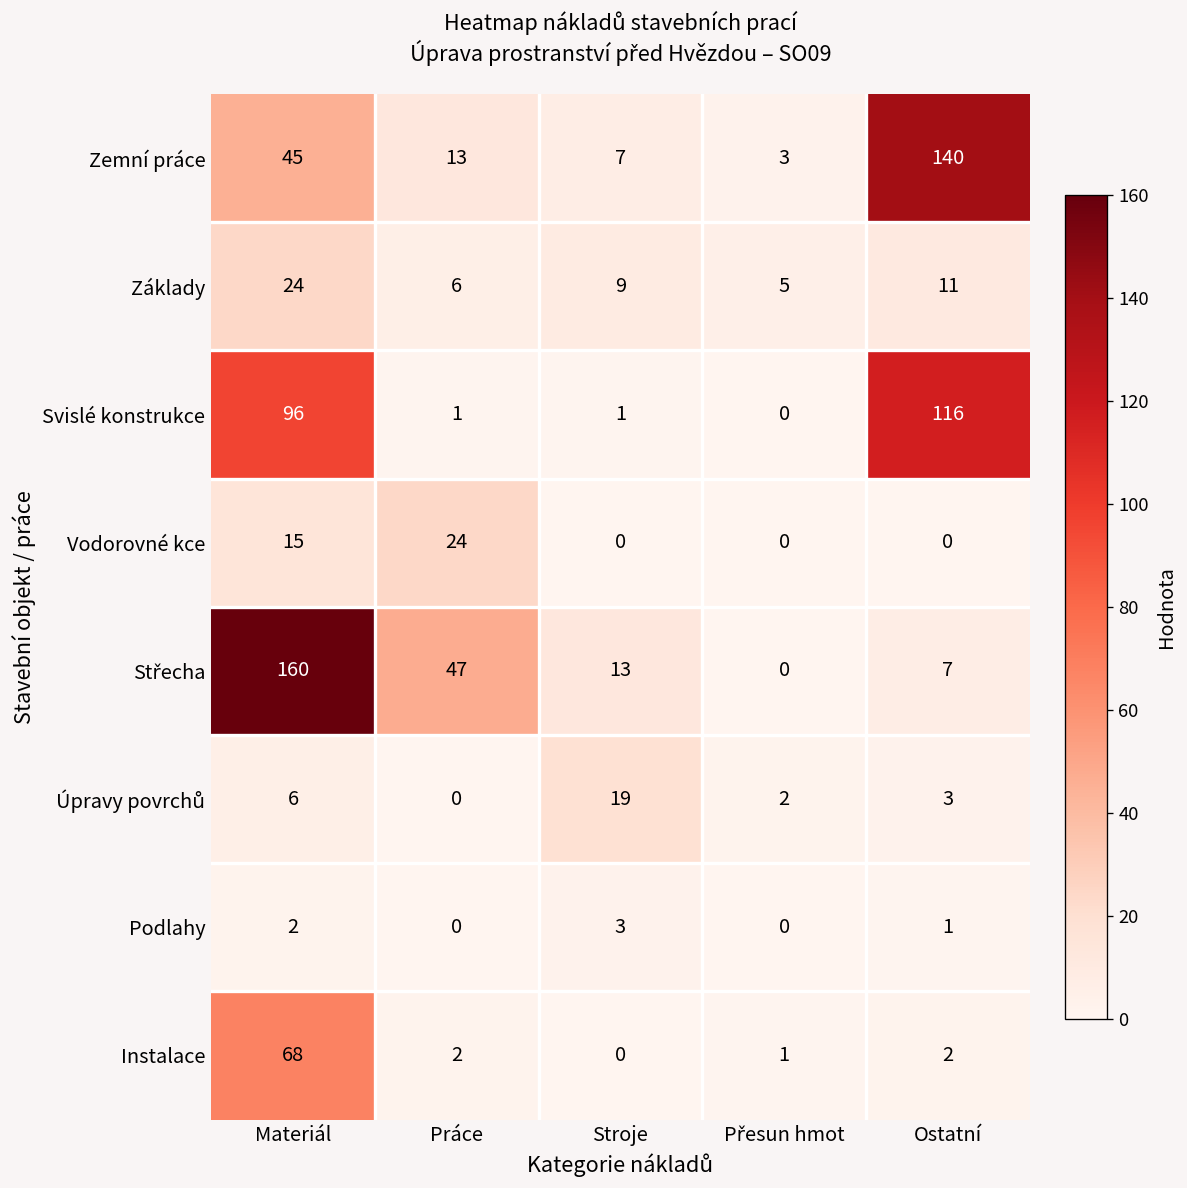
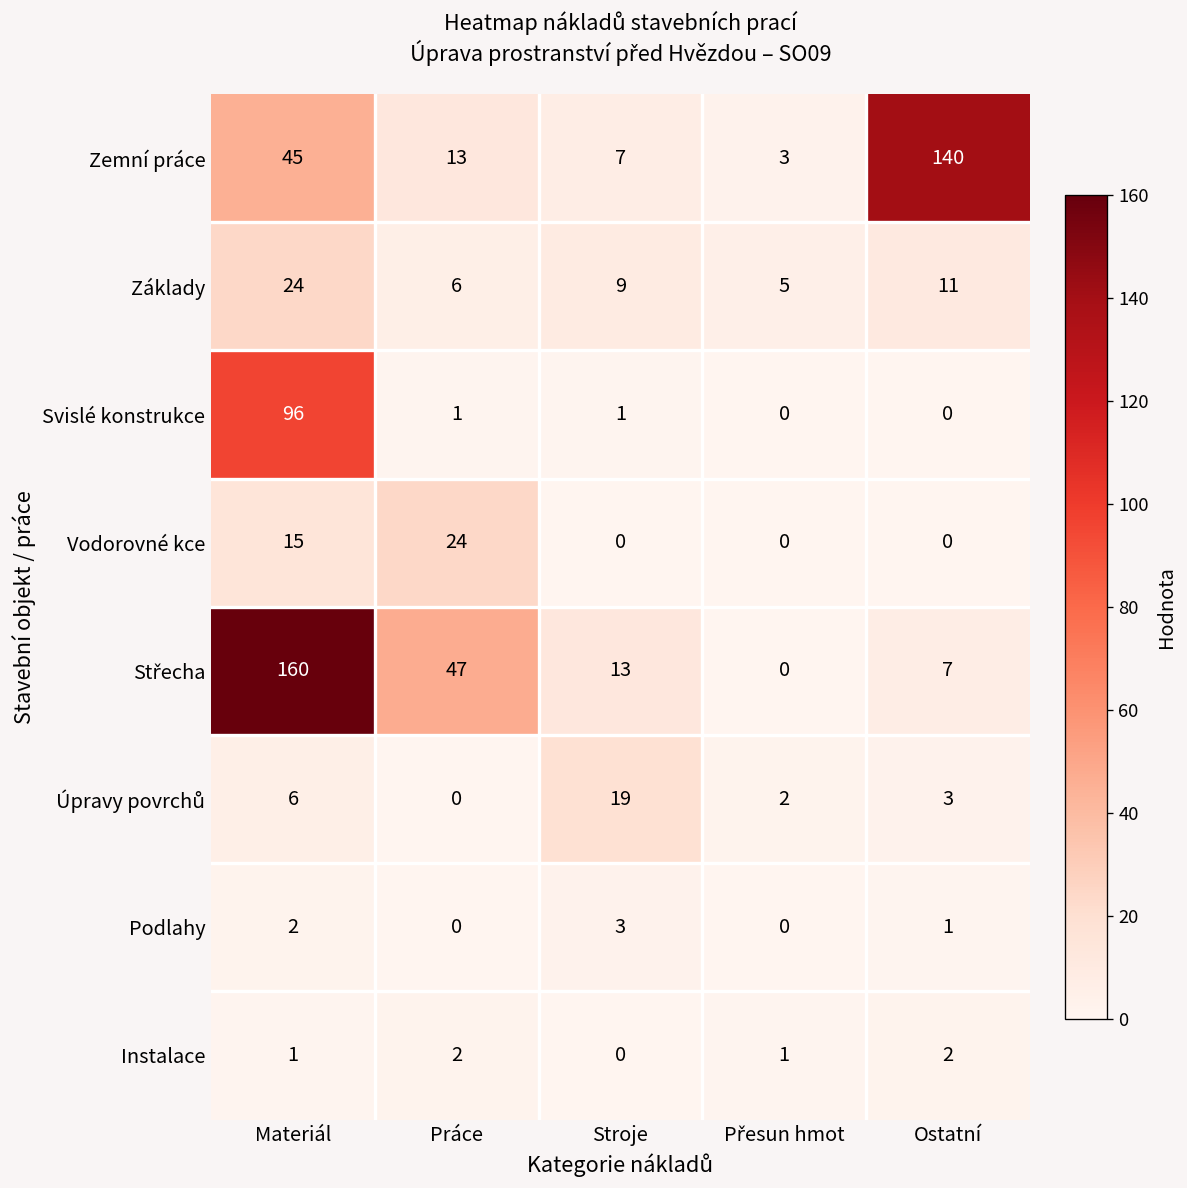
Svislé konstrukce, Ostatní: 116 -> 0
Instalace, Materiál: 68 -> 1
